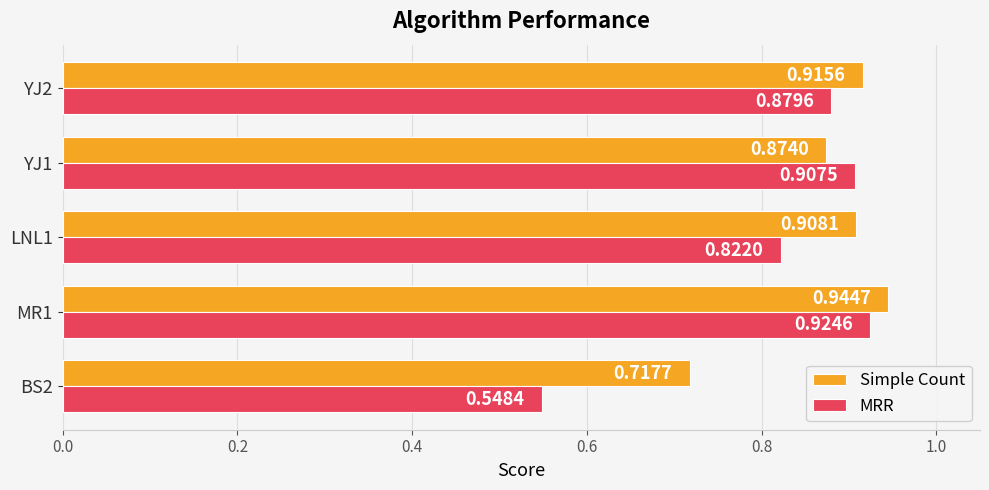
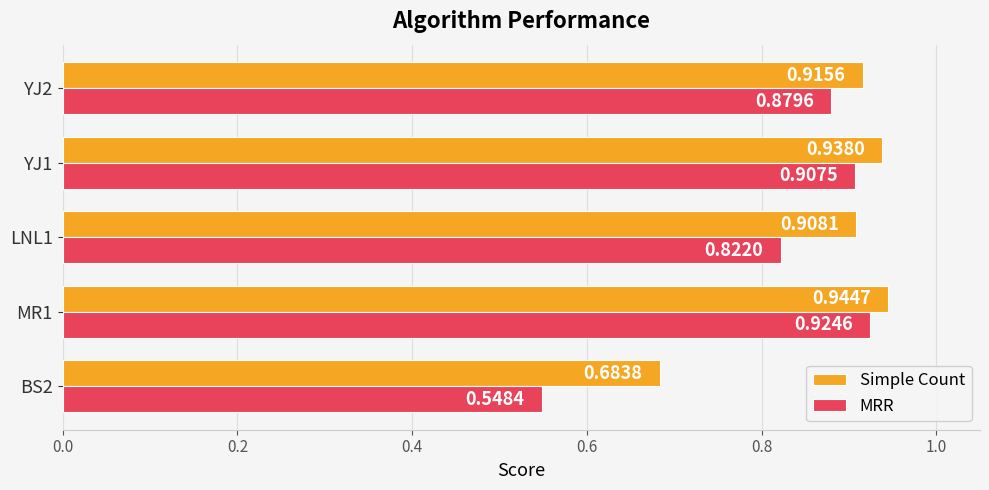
Simple Count, YJ1: 0.8740 -> 0.9380
Simple Count, BS2: 0.7177 -> 0.6838
